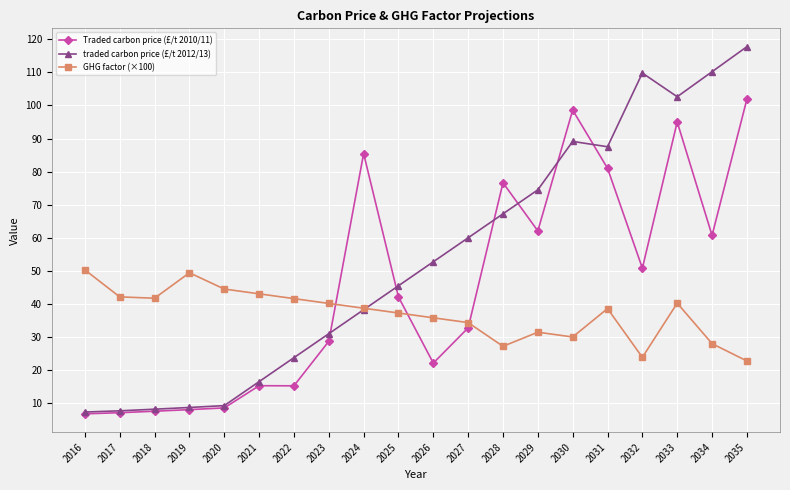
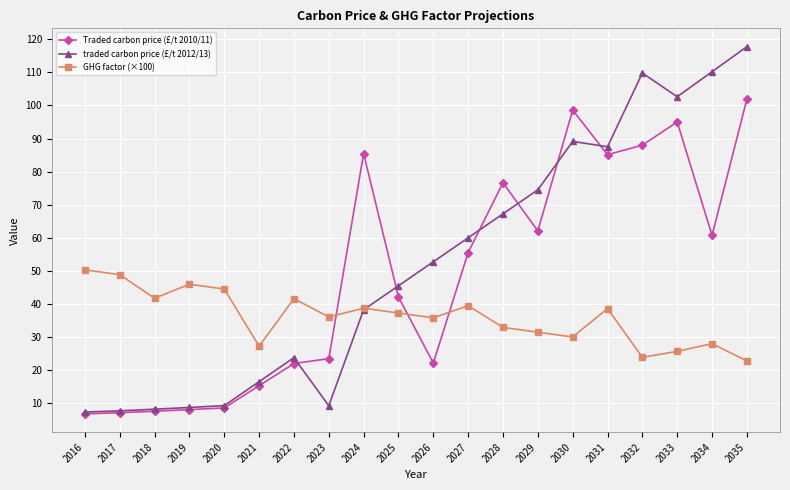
GHG factor (×100), 2017: 42 -> 49
GHG factor (×100), 2019: 49 -> 46
GHG factor (×100), 2021: 43 -> 27
Traded carbon price (£/t 2010/11), 2022: 15 -> 22
Traded carbon price (£/t 2010/11), 2023: 29 -> 23
traded carbon price (£/t 2012/13), 2023: 31 -> 9
GHG factor (×100), 2023: 40 -> 36
Traded carbon price (£/t 2010/11), 2027: 33 -> 56
GHG factor (×100), 2027: 34 -> 39
GHG factor (×100), 2028: 27 -> 33
Traded carbon price (£/t 2010/11), 2031: 81 -> 85
Traded carbon price (£/t 2010/11), 2032: 51 -> 88
GHG factor (×100), 2033: 40 -> 26
